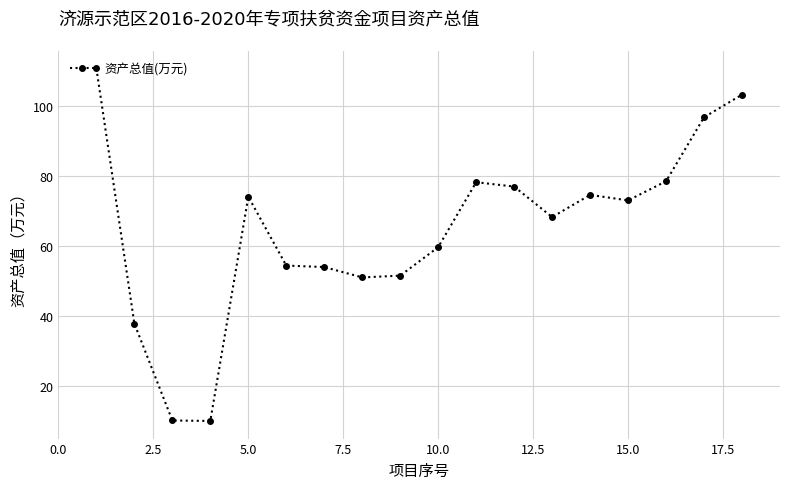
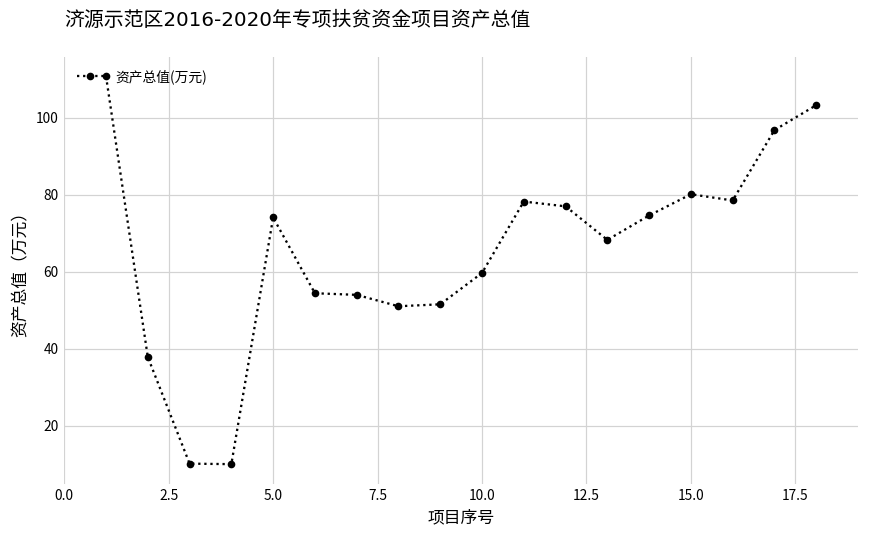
15.0: 73 -> 80
